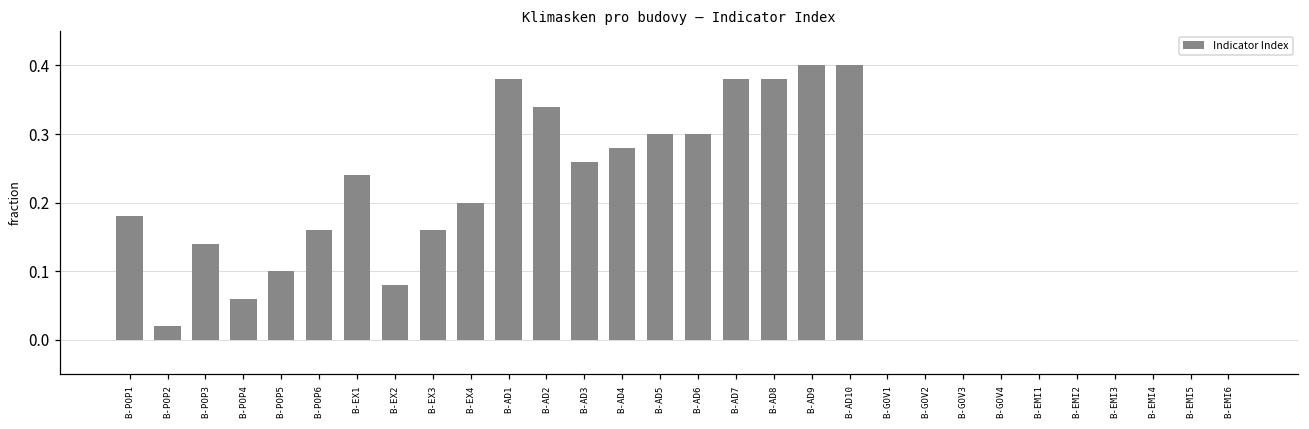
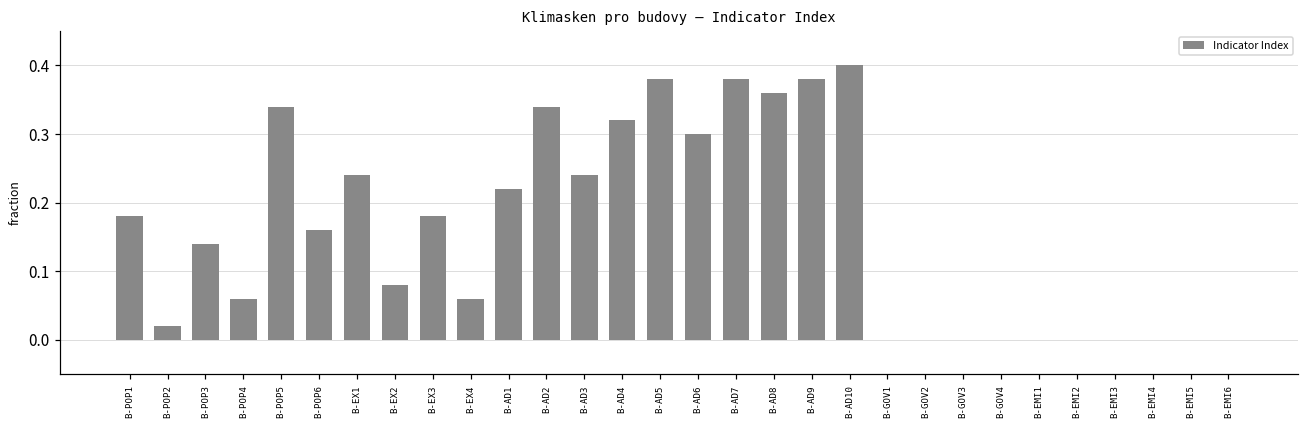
B-POP5: 0.10 -> 0.34
B-EX3: 0.16 -> 0.18
B-EX4: 0.20 -> 0.06
B-AD1: 0.38 -> 0.22
B-AD3: 0.26 -> 0.24
B-AD4: 0.28 -> 0.32
B-AD5: 0.30 -> 0.38
B-AD8: 0.38 -> 0.36
B-AD9: 0.40 -> 0.38
